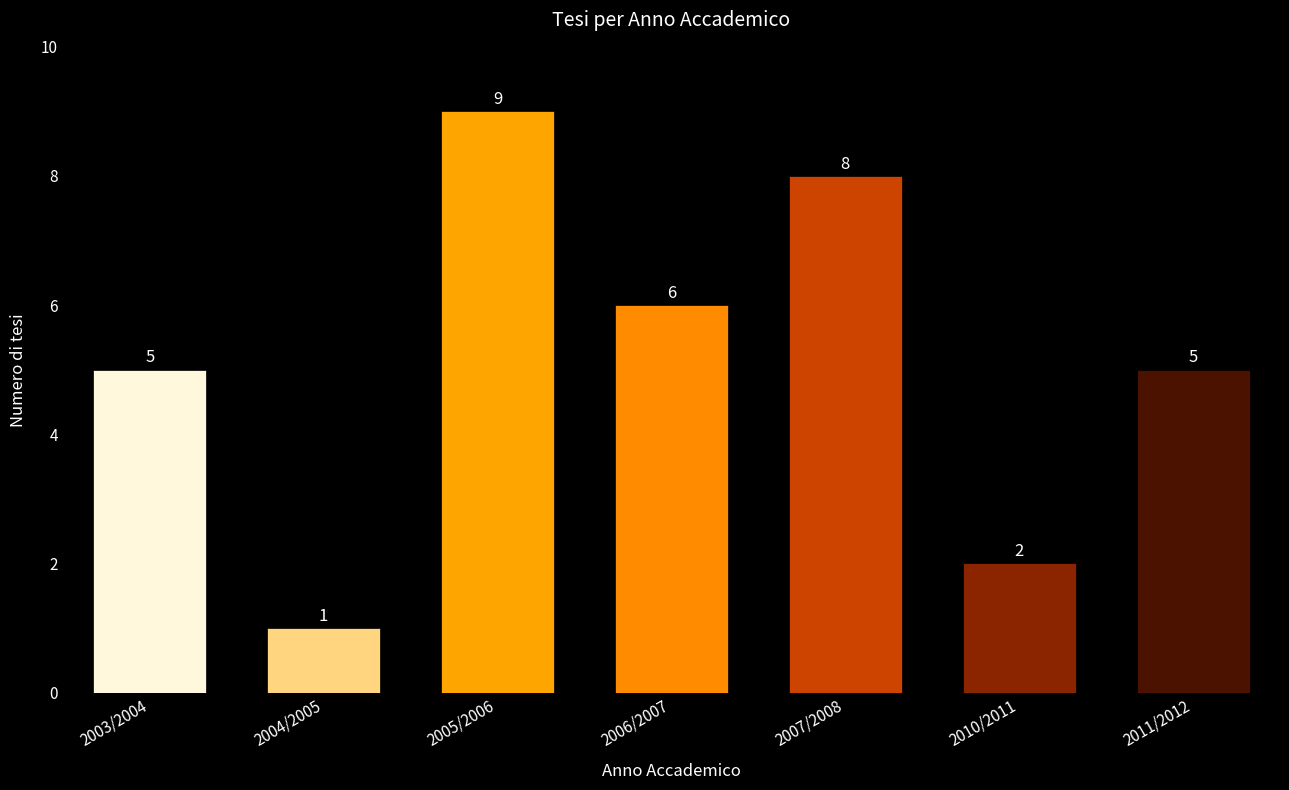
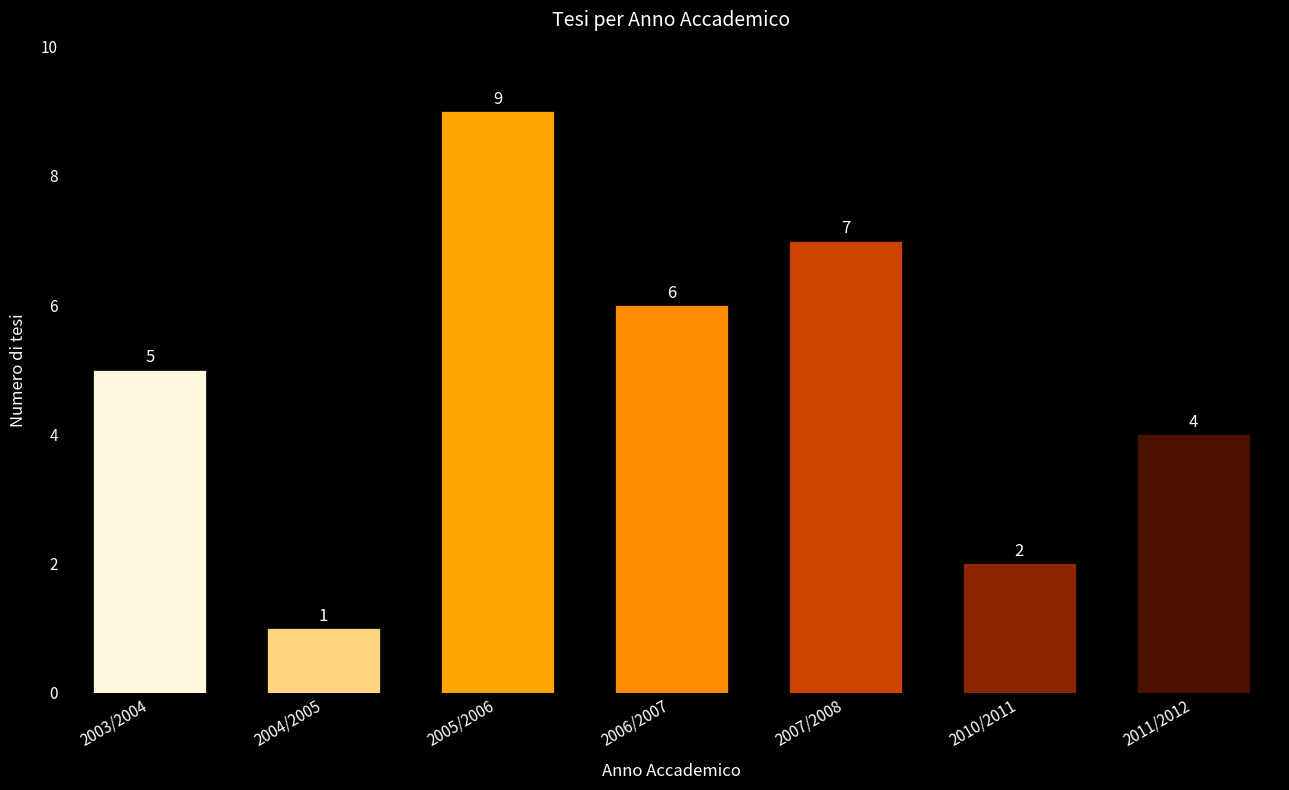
2007/2008: 8 -> 7
2011/2012: 5 -> 4
